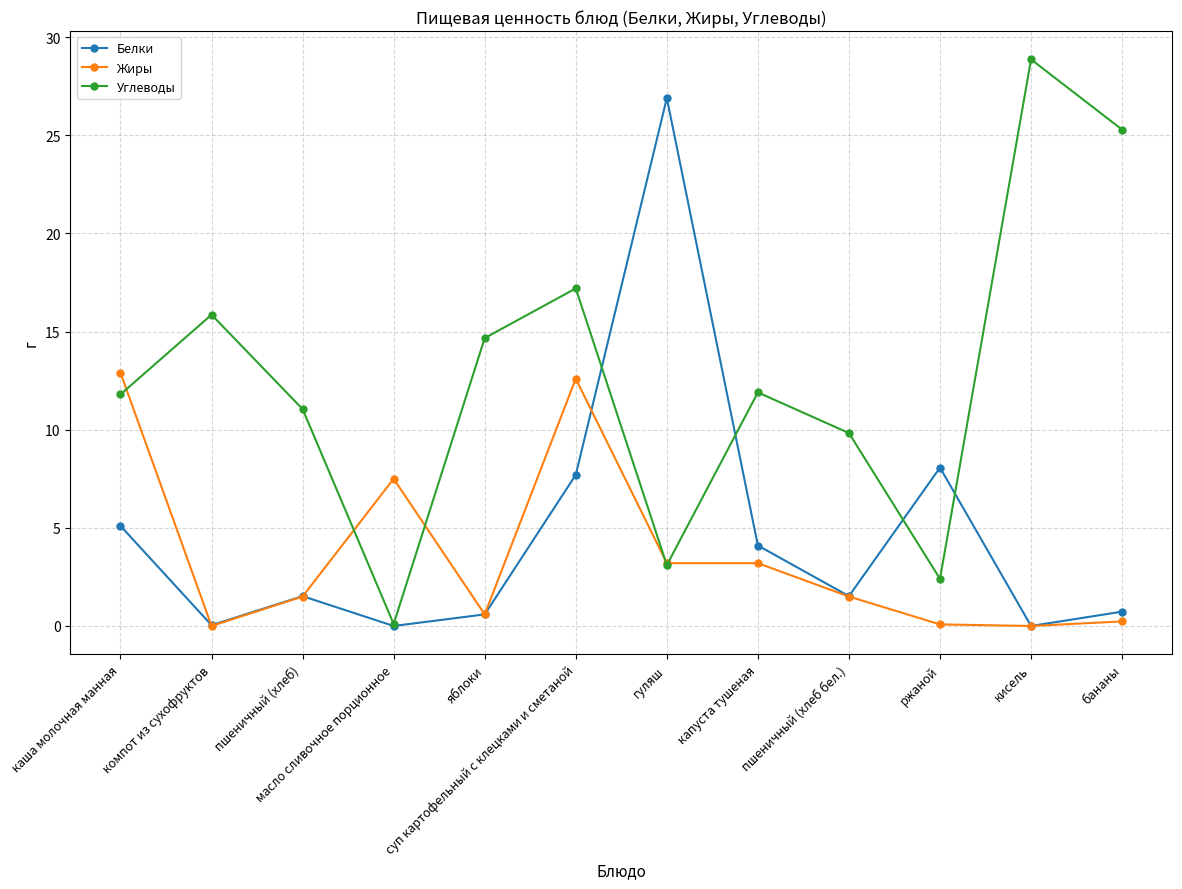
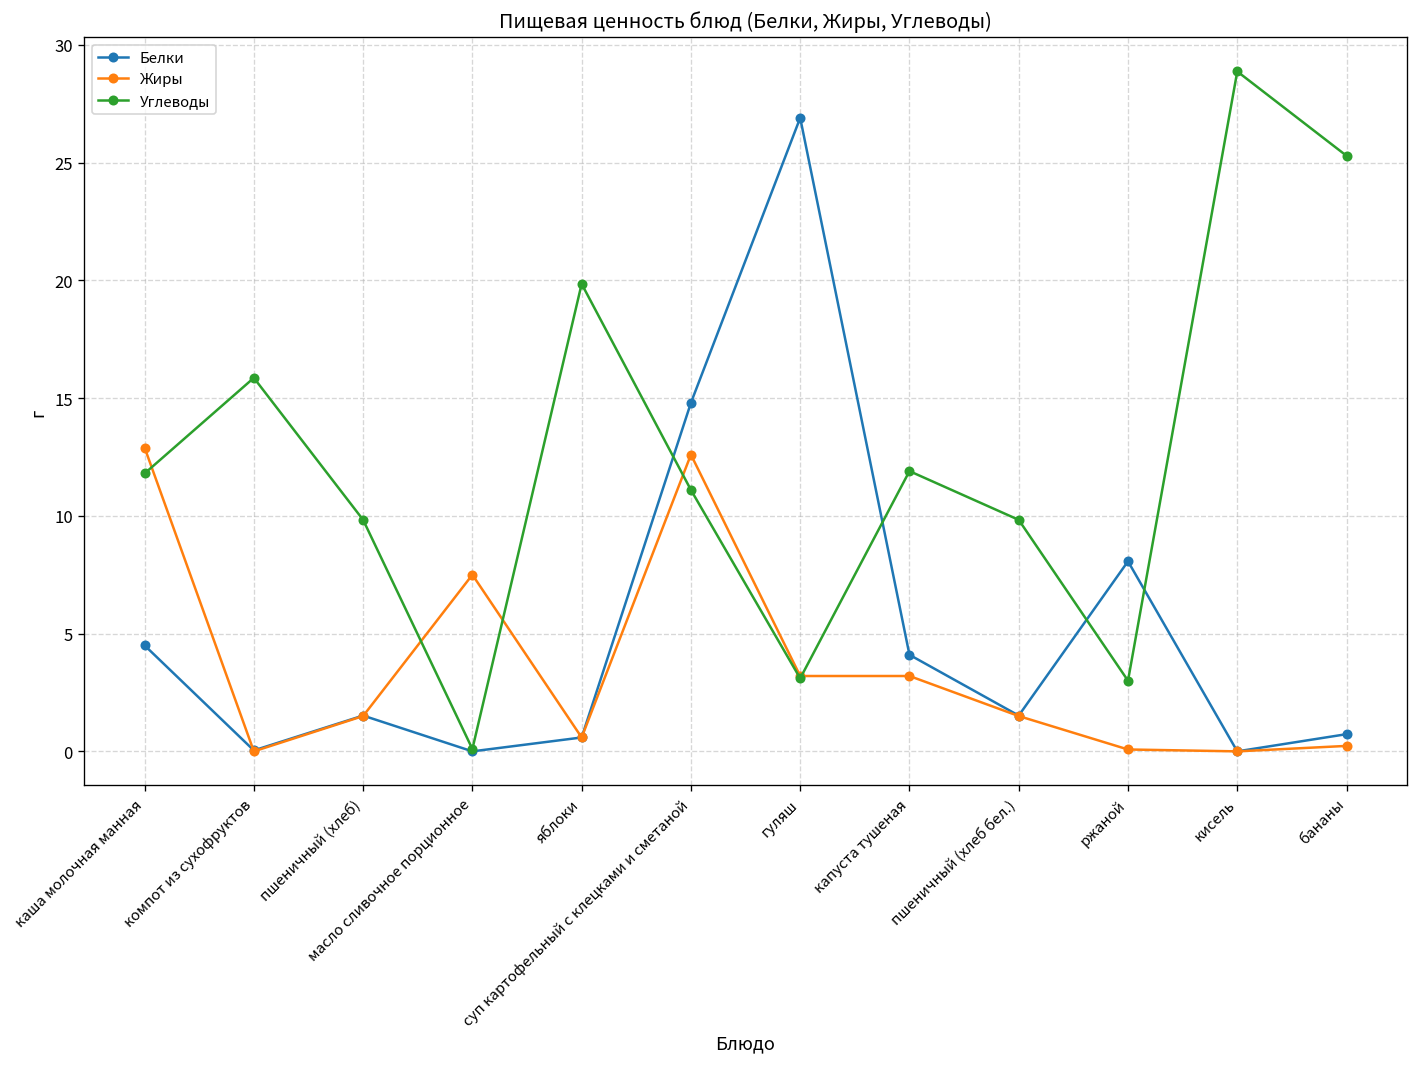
Белки, каша молочная манная: 5.1 -> 4.5
Углеводы, пшеничный (хлеб): 11.1 -> 9.8
Углеводы, яблоки: 14.7 -> 19.9
Белки, суп картофельный с клецками и сметаной: 7.7 -> 14.8
Углеводы, суп картофельный с клецками и сметаной: 17.2 -> 11.1
Углеводы, ржаной: 2.4 -> 3.0
